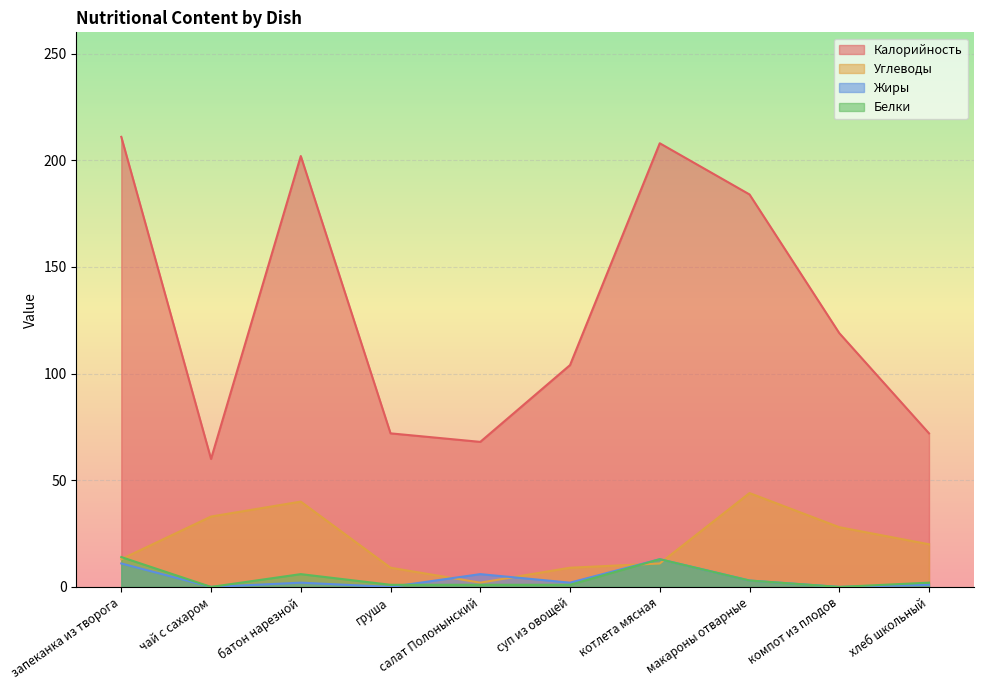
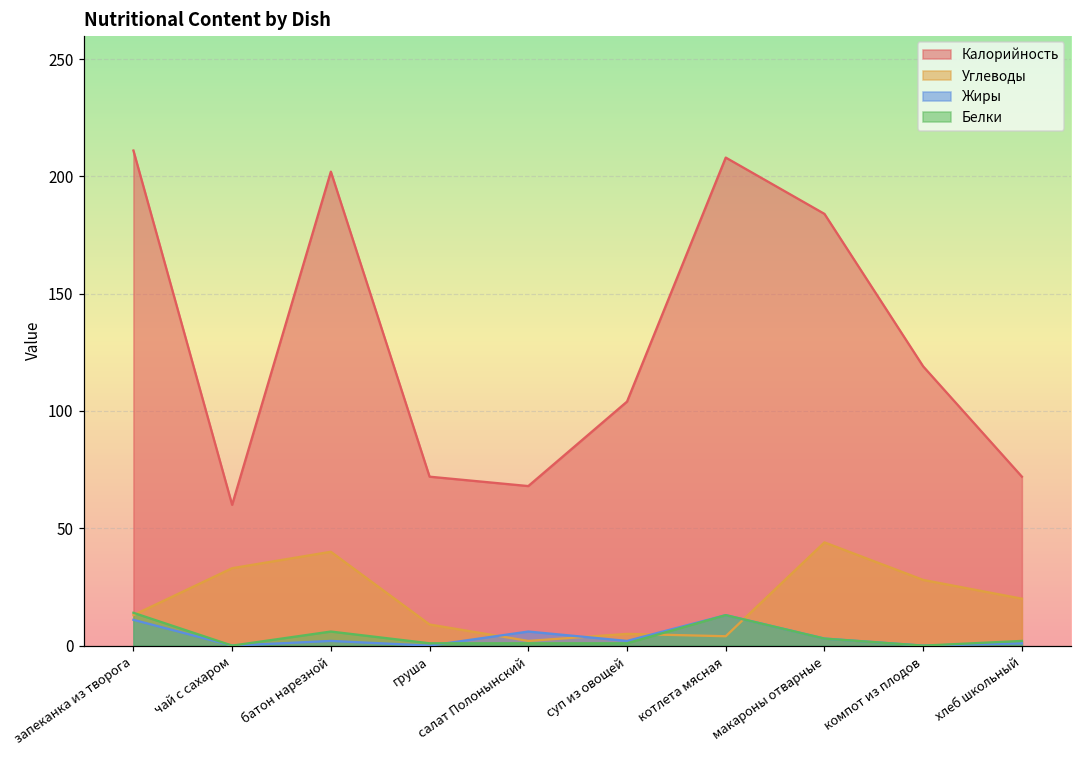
Углеводы, суп из овощей: 9 -> 5
Углеводы, котлета мясная: 11 -> 4
